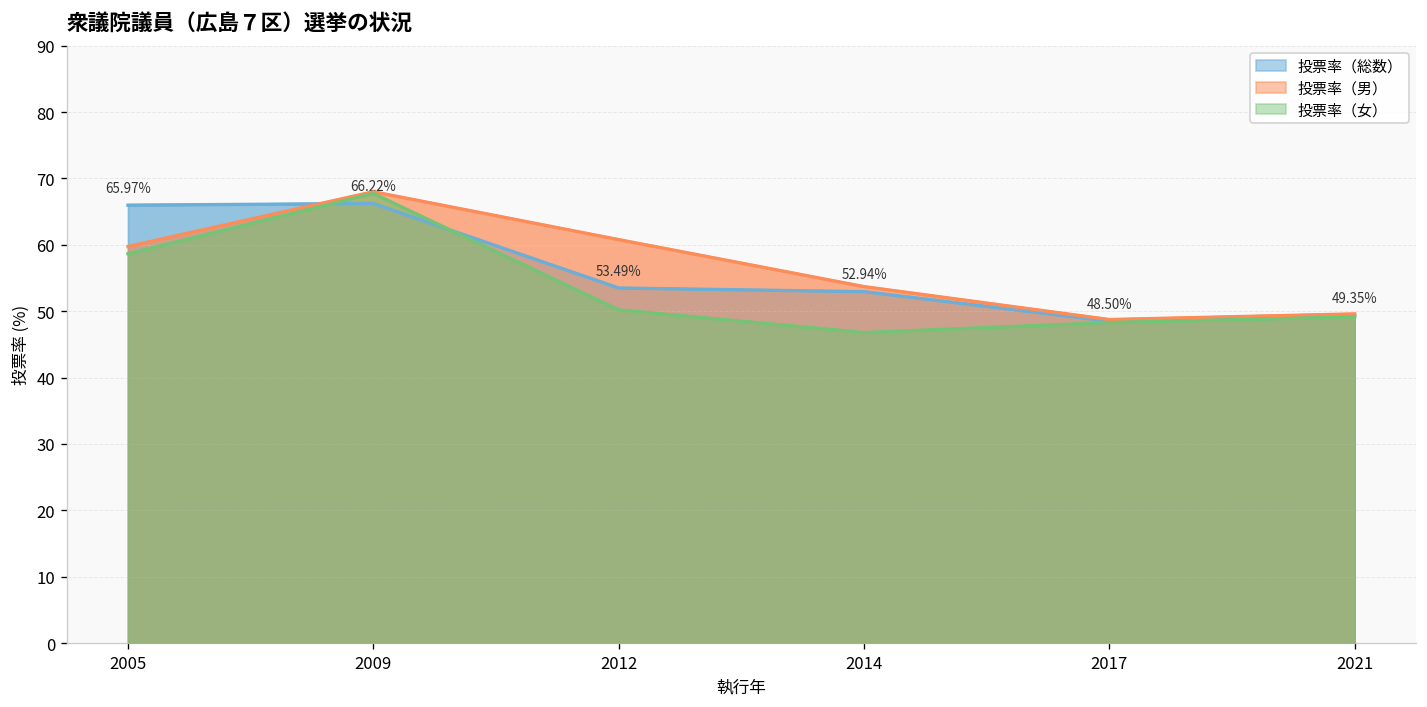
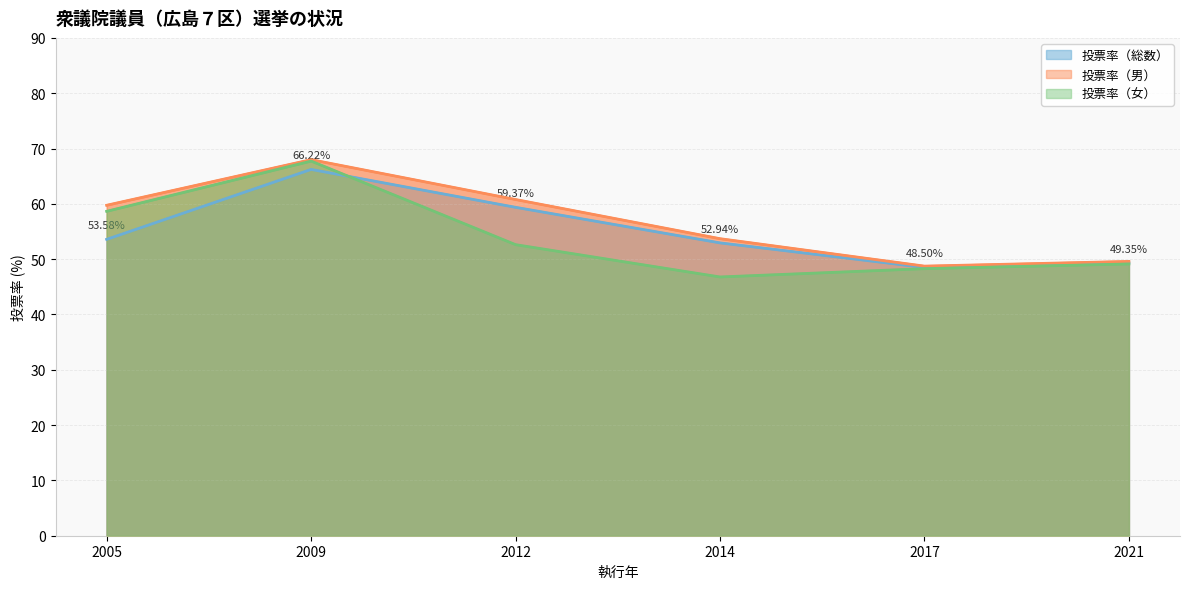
投票率（総数）, 2005: 65.97% -> 53.58%
投票率（総数）, 2012: 53.49% -> 59.37%
投票率（女）, 2012: 50 -> 53
